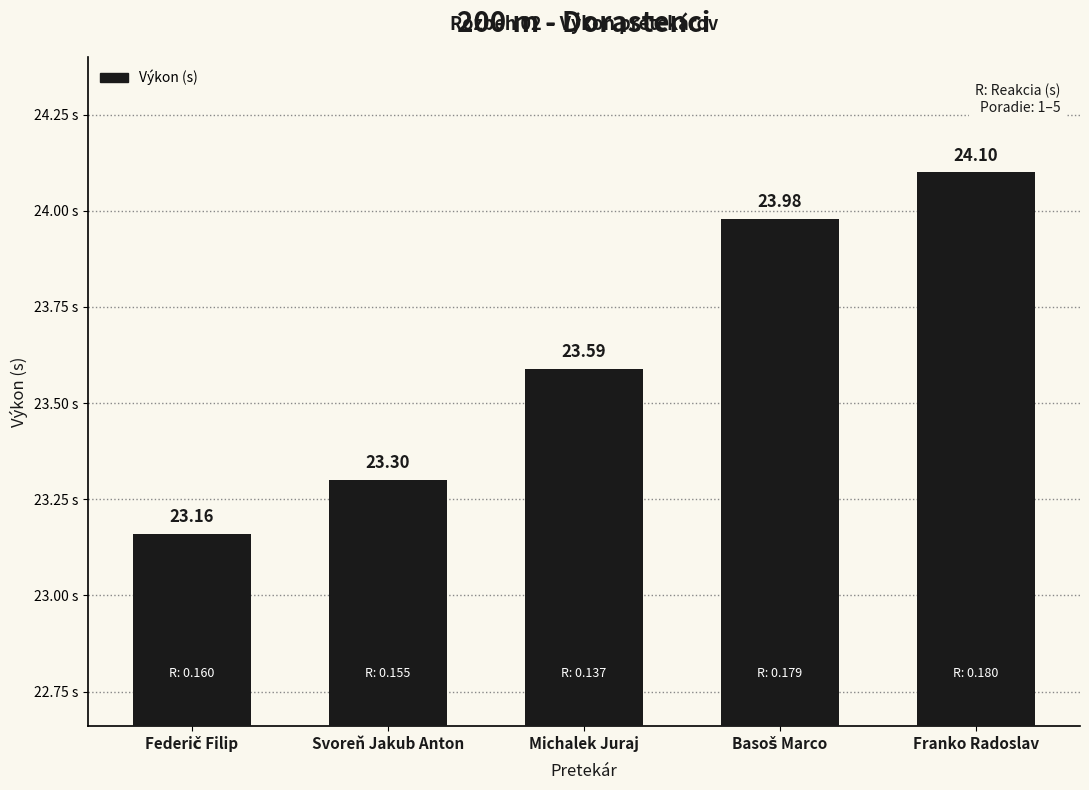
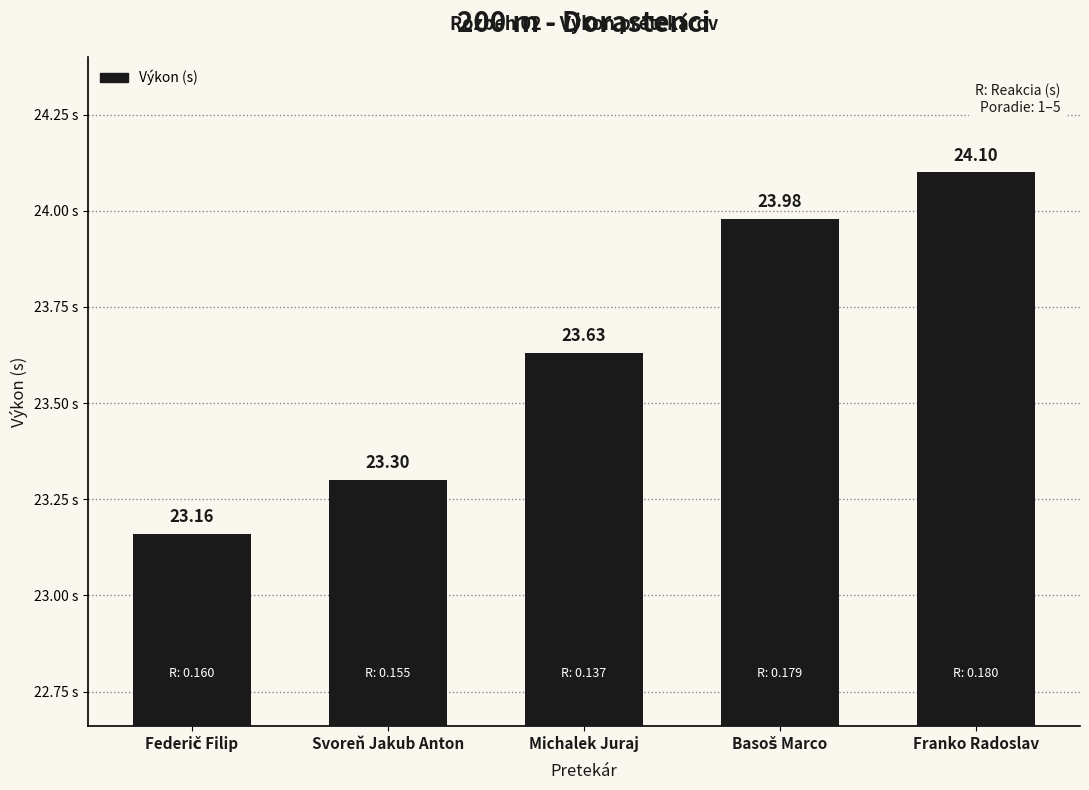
Michalek Juraj: 23.59 -> 23.63
